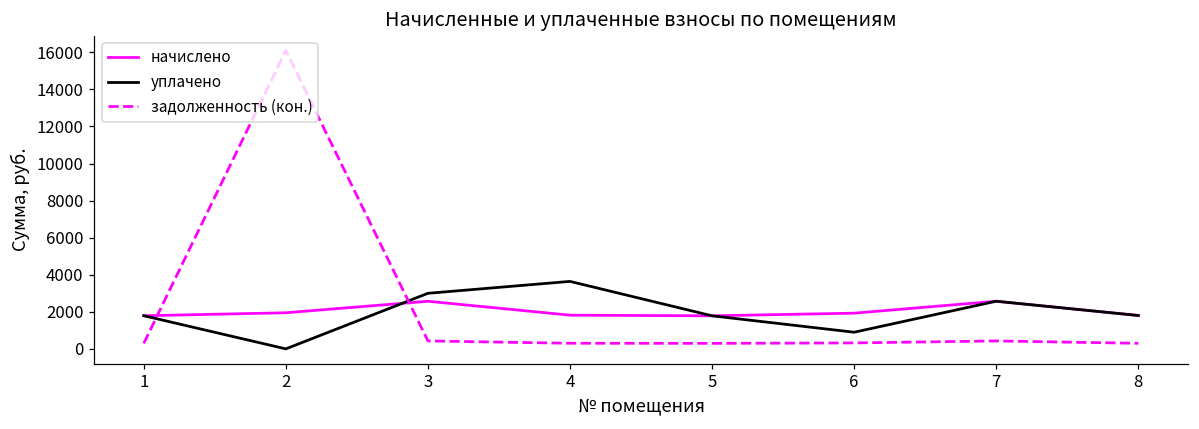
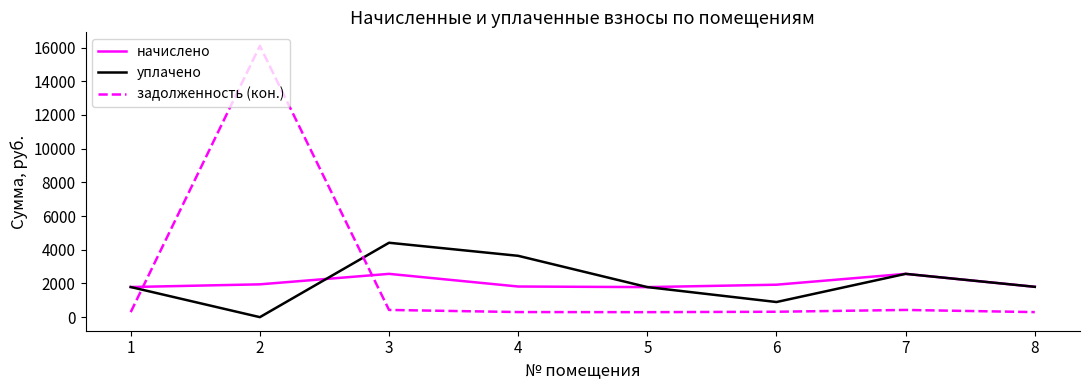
уплачено, 3: 3000 -> 4400
